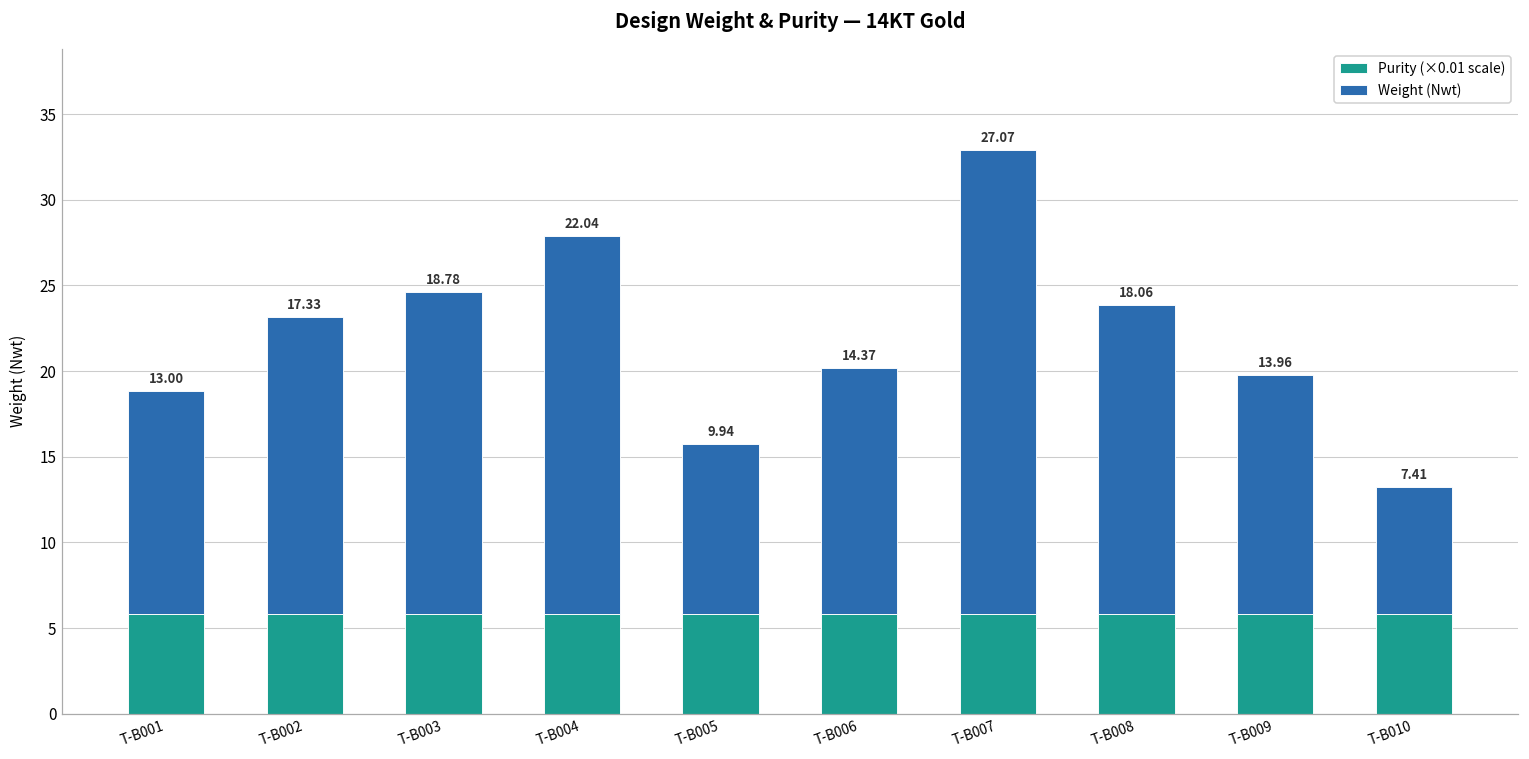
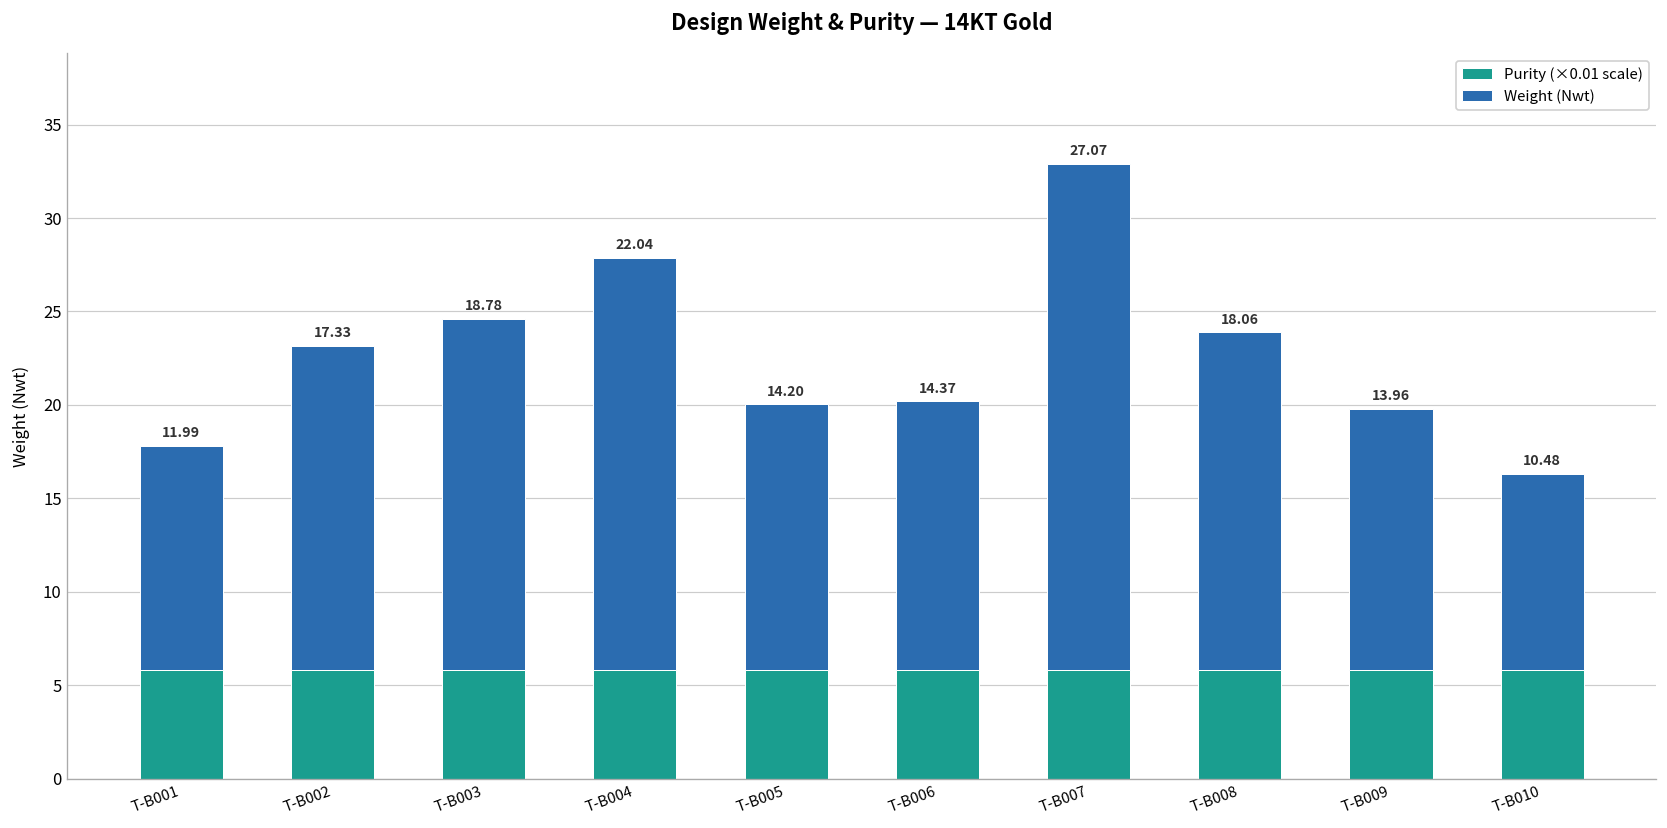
Weight (Nwt), T-B001: 13.00 -> 11.99
Weight (Nwt), T-B005: 9.94 -> 14.20
Weight (Nwt), T-B010: 7.41 -> 10.48
